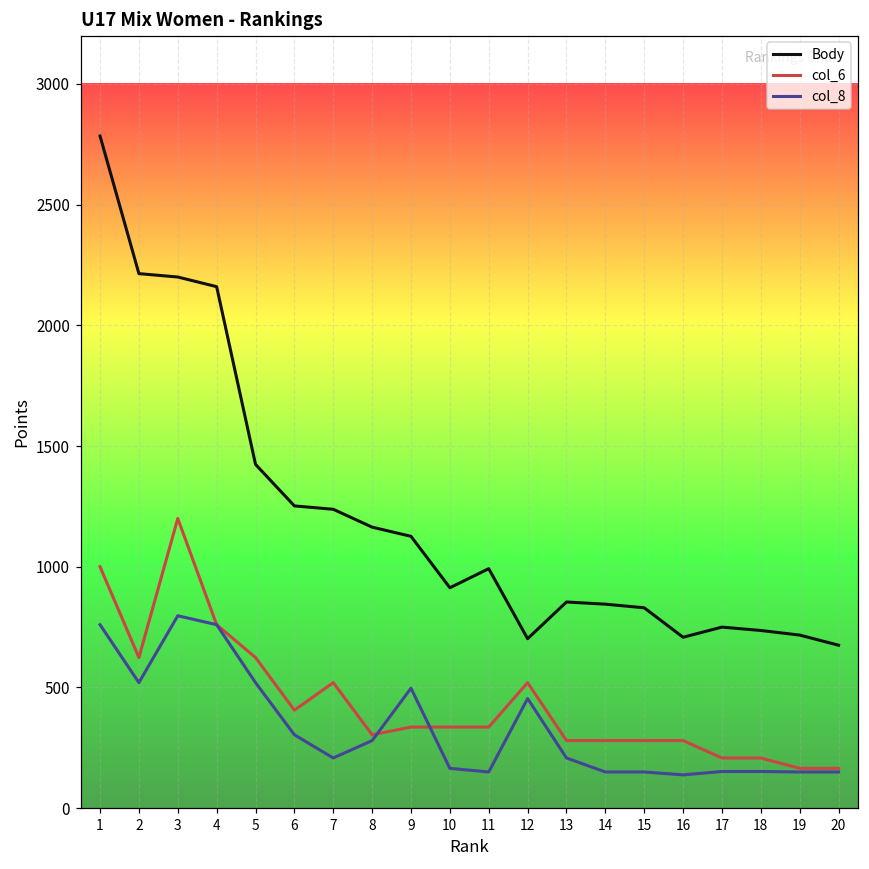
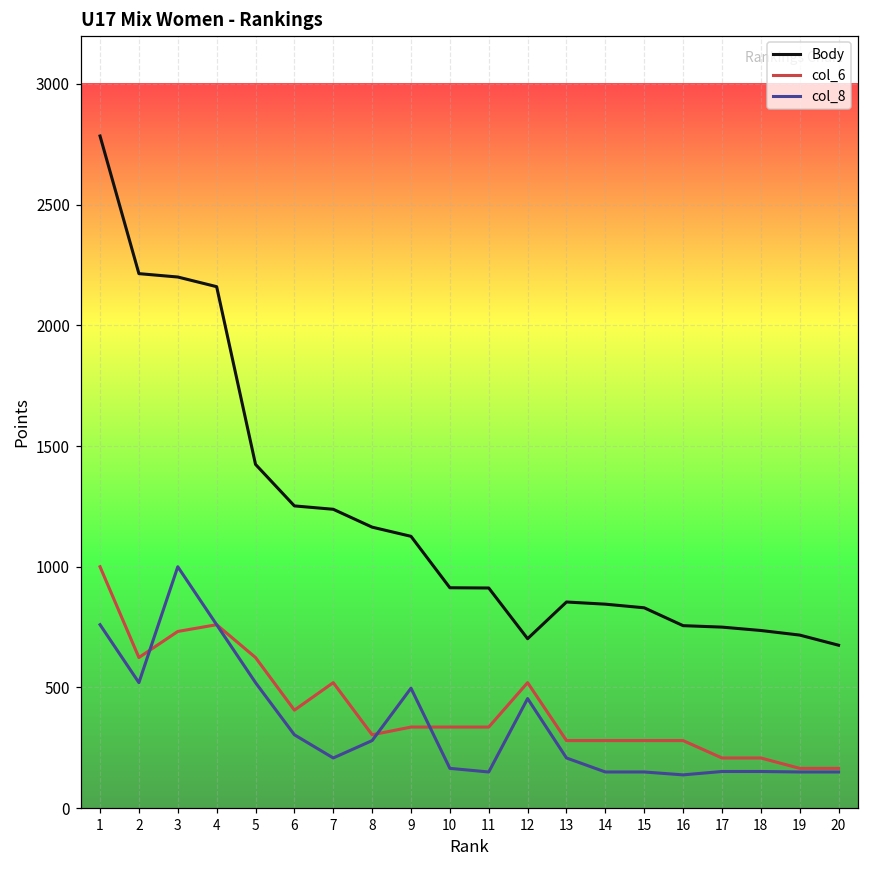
col_6, 3: 1200 -> 730
col_8, 3: 800 -> 1000
Body, 11: 990 -> 910
Body, 16: 710 -> 760
